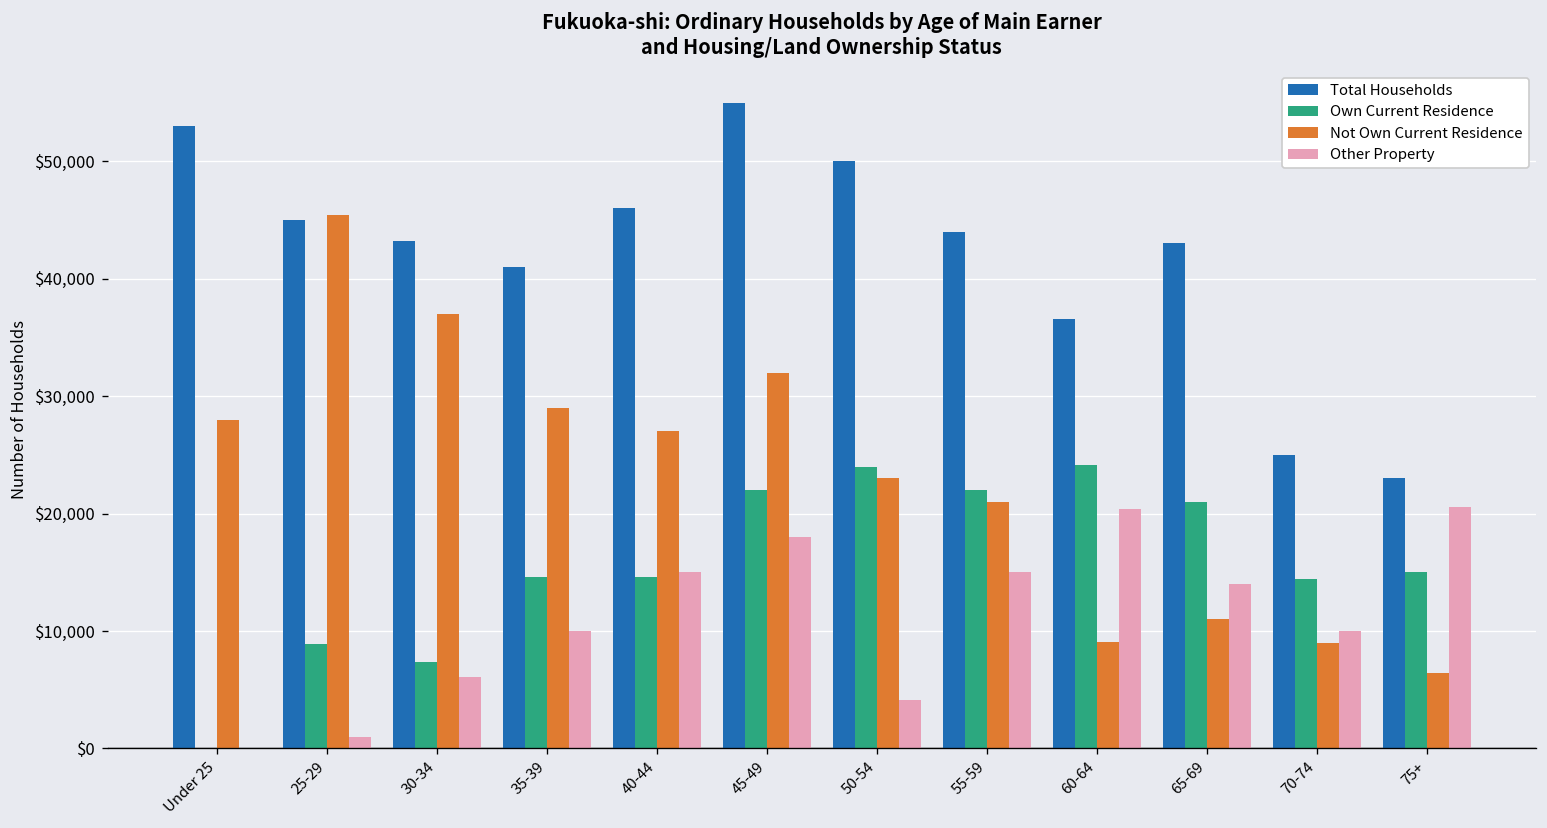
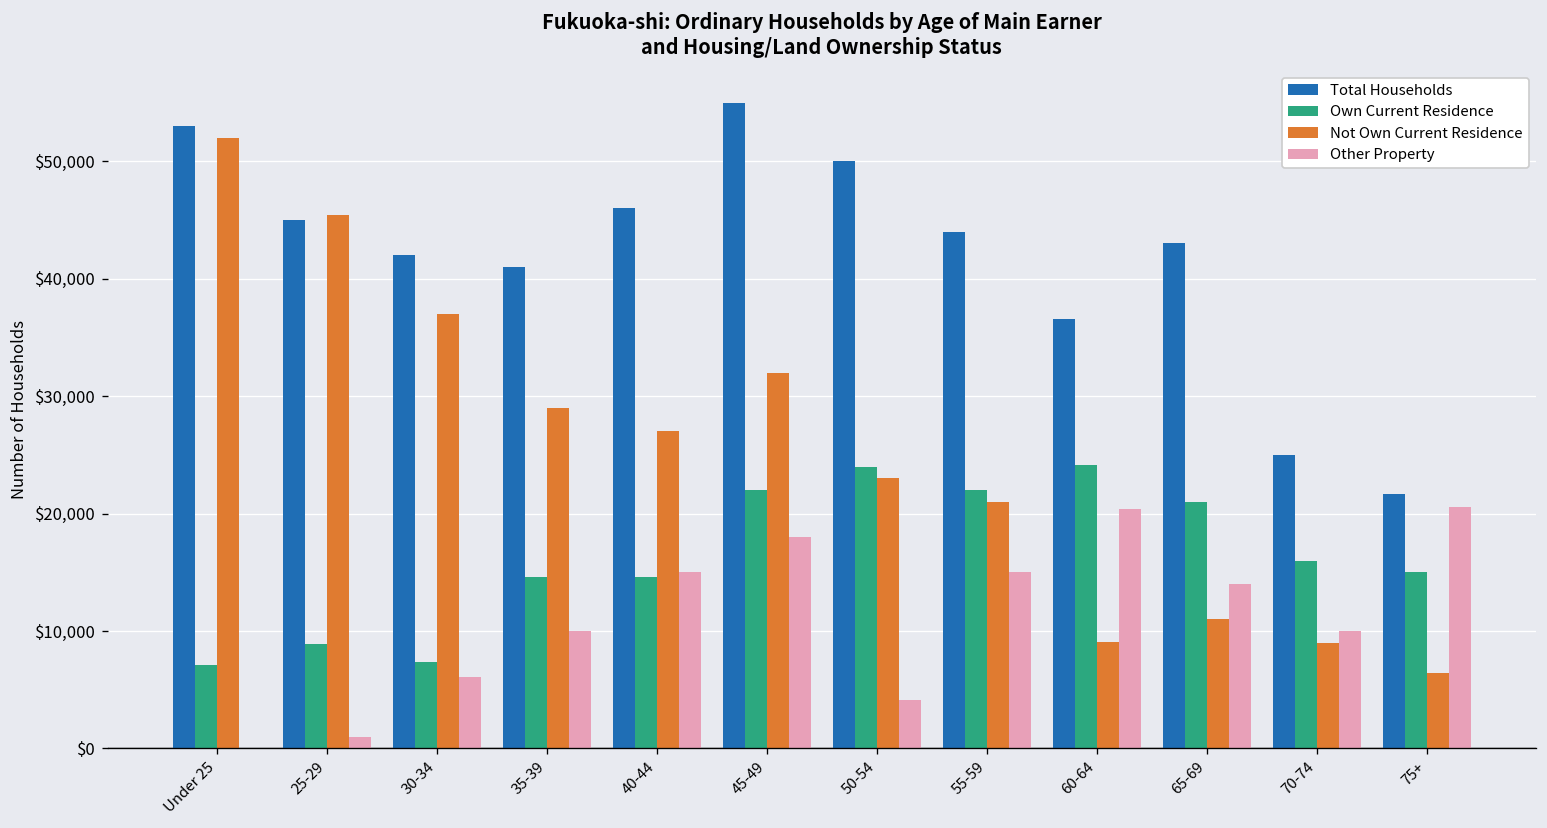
Own Current Residence, Under 25: $0 -> $7,000
Not Own Current Residence, Under 25: $28,000 -> $52,000
Total Households, 30-34: $43,000 -> $42,000
Own Current Residence, 70-74: $14,000 -> $16,000
Total Households, 75+: $23,000 -> $22,000
